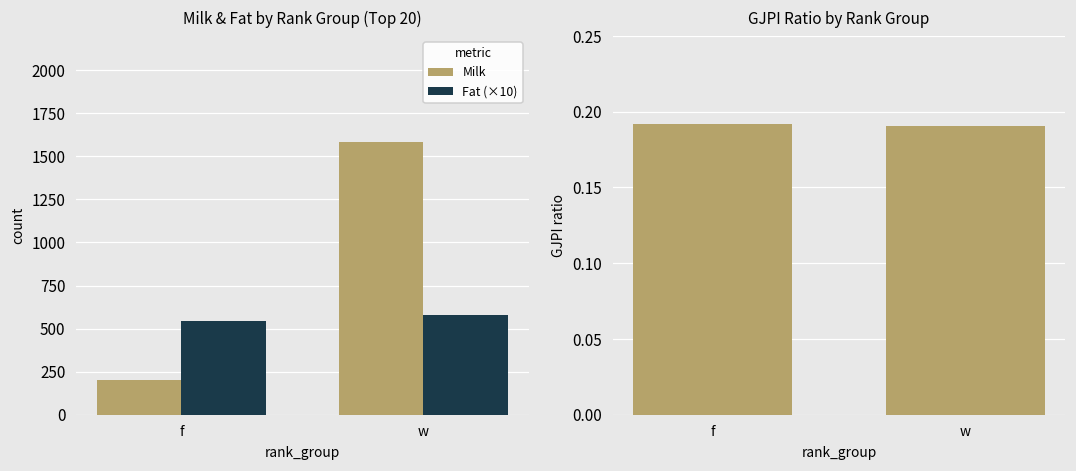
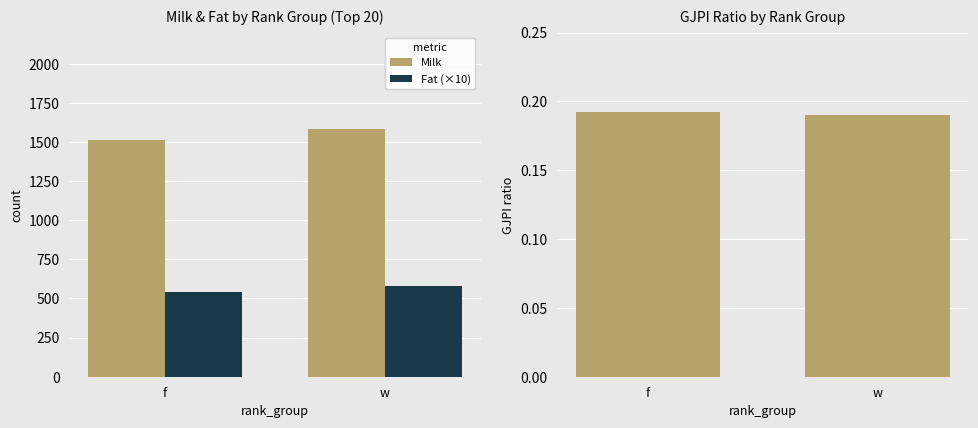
Milk & Fat by Rank Group (Top 20), Milk, f: 200 -> 1520
